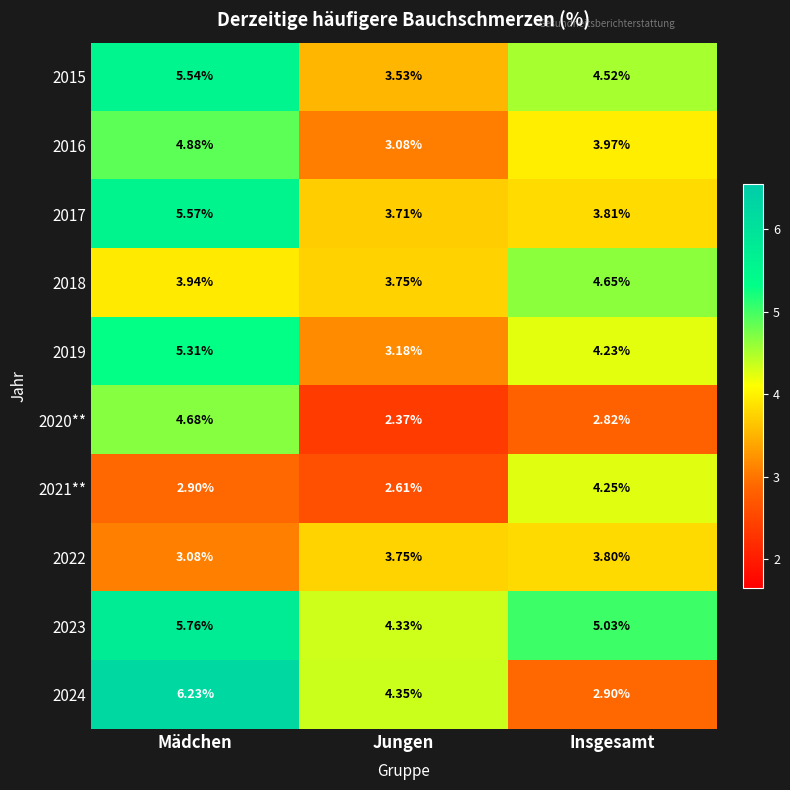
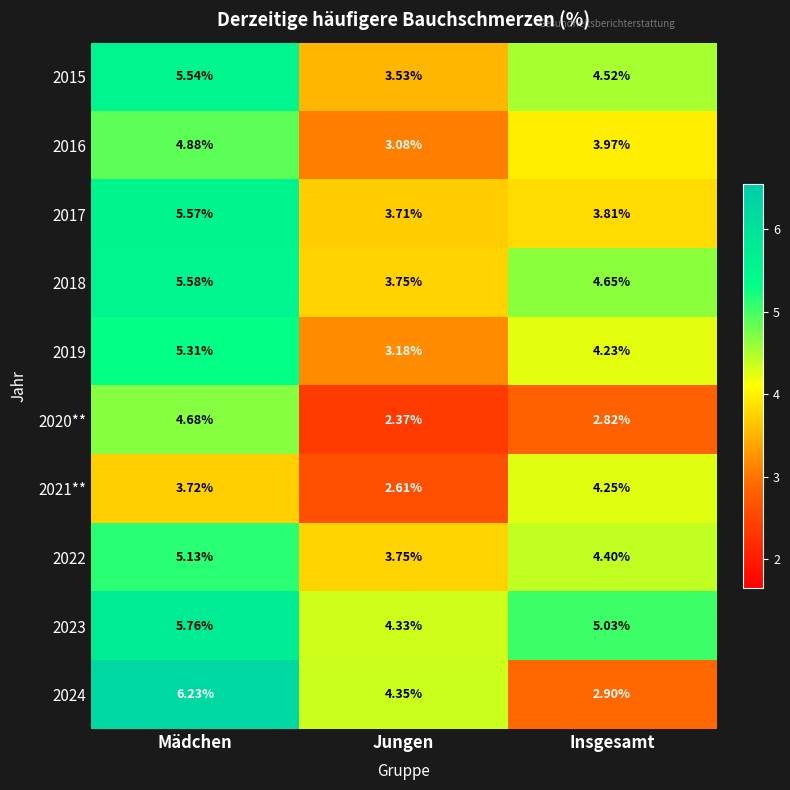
2018, Mädchen: 3.94% -> 5.58%
2021**, Mädchen: 2.90% -> 3.72%
2022, Mädchen: 3.08% -> 5.13%
2022, Insgesamt: 3.80% -> 4.40%
